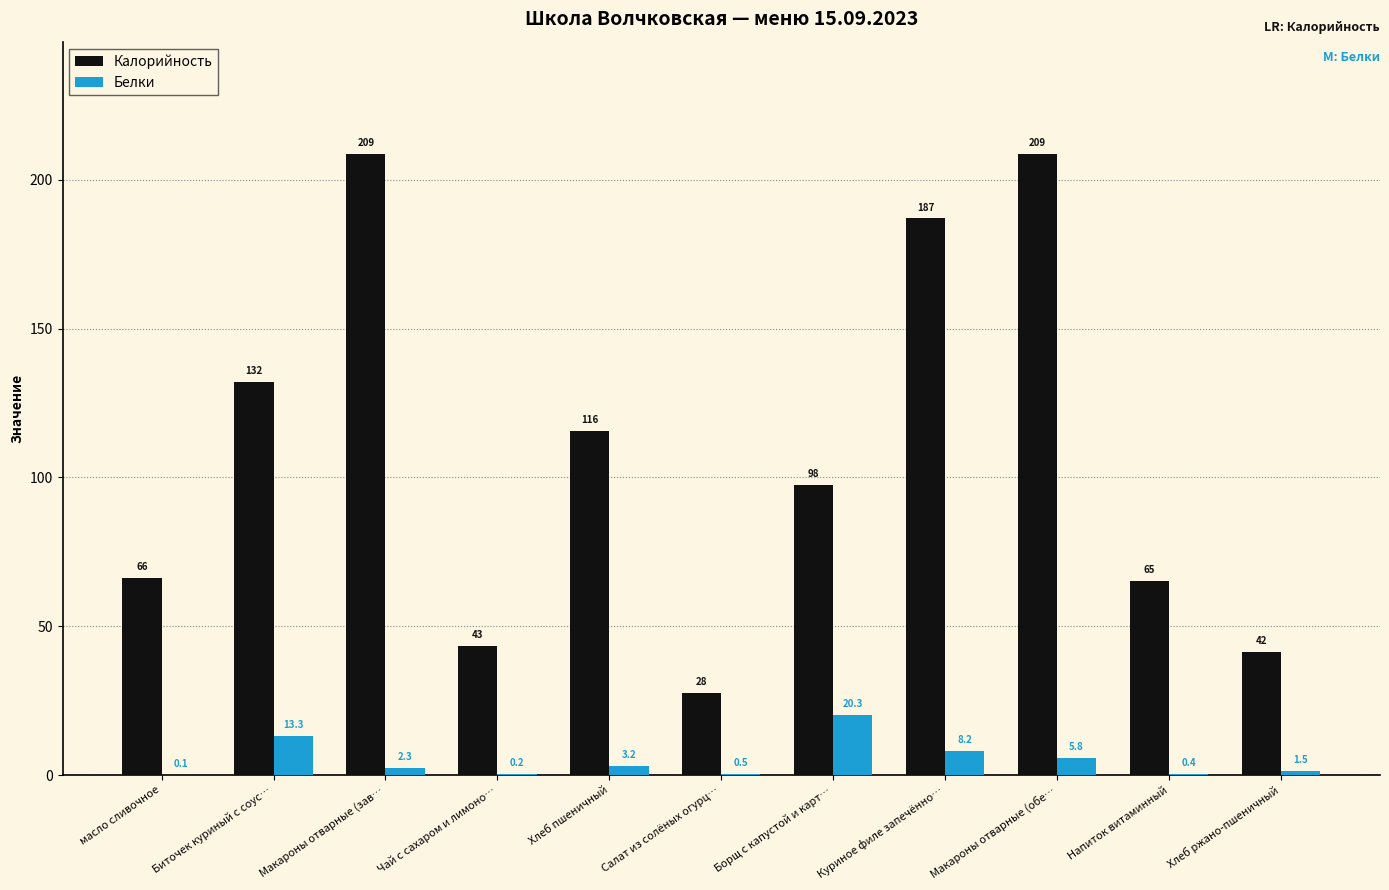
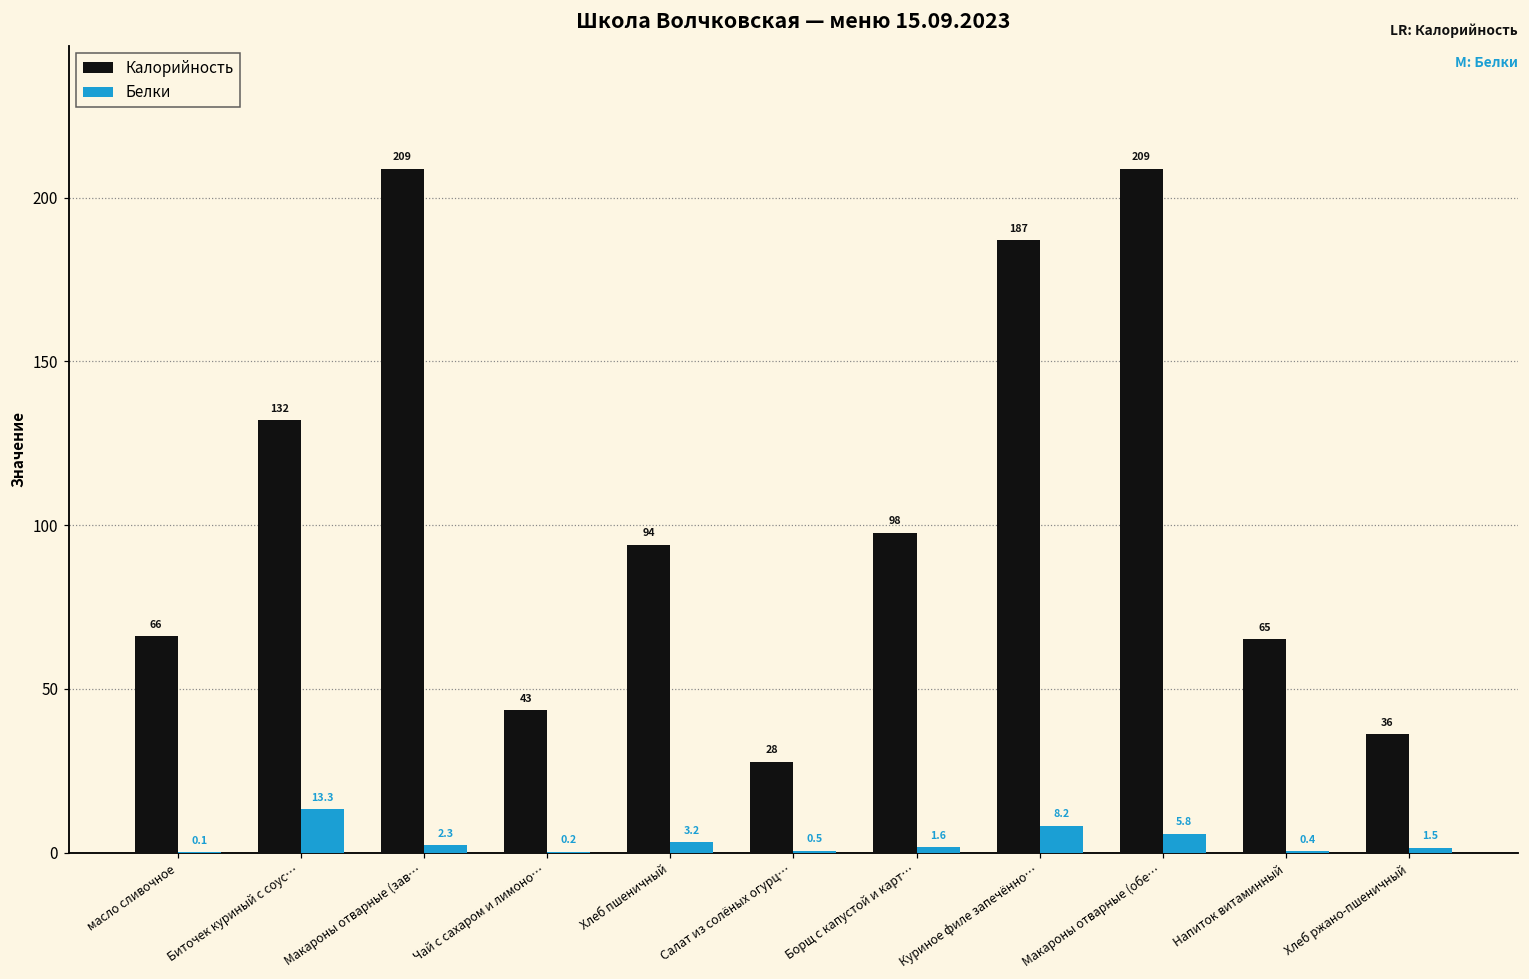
Калорийность, Хлеб пшеничный: 116 -> 94
Белки, Борщ с капустой и карт…: 20.3 -> 1.6
Калорийность, Хлеб ржано-пшеничный: 42 -> 36
